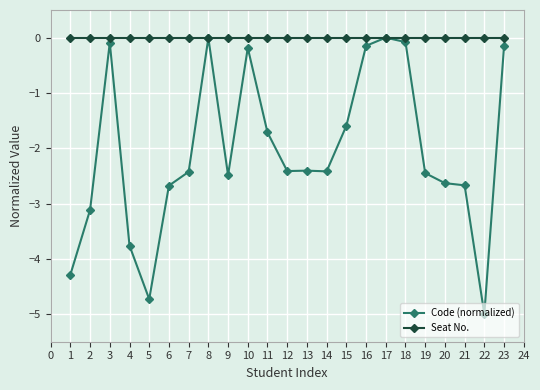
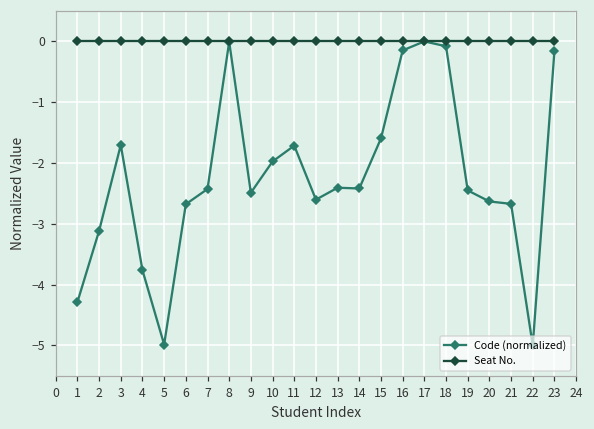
Code (normalized), 3: -0.1 -> -1.7
Code (normalized), 5: -4.7 -> -5.0
Code (normalized), 10: -0.2 -> -2.0
Code (normalized), 12: -2.4 -> -2.6
